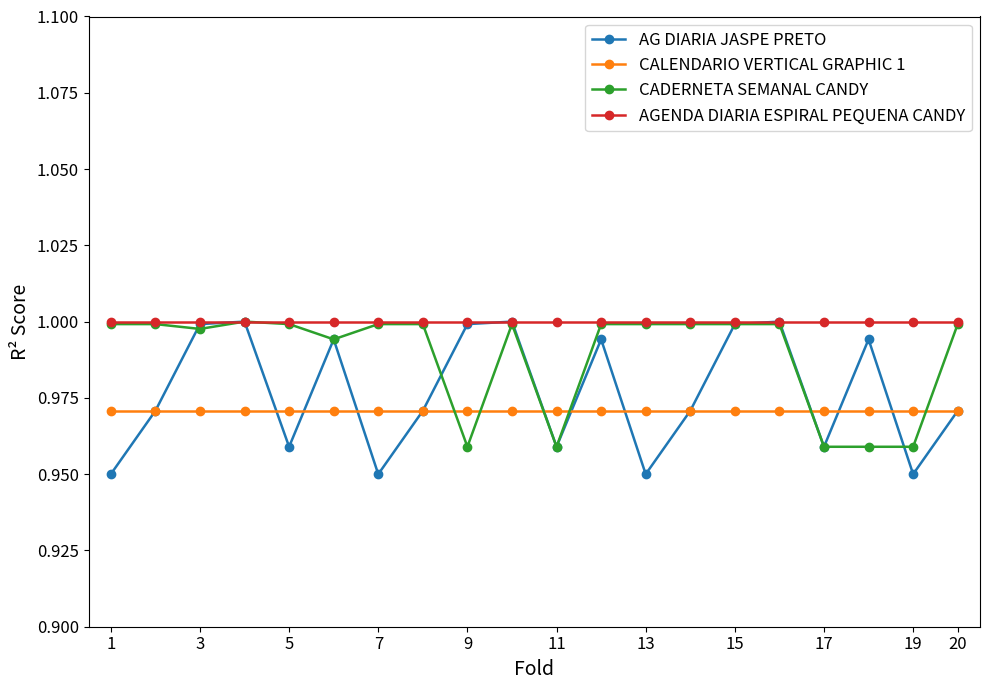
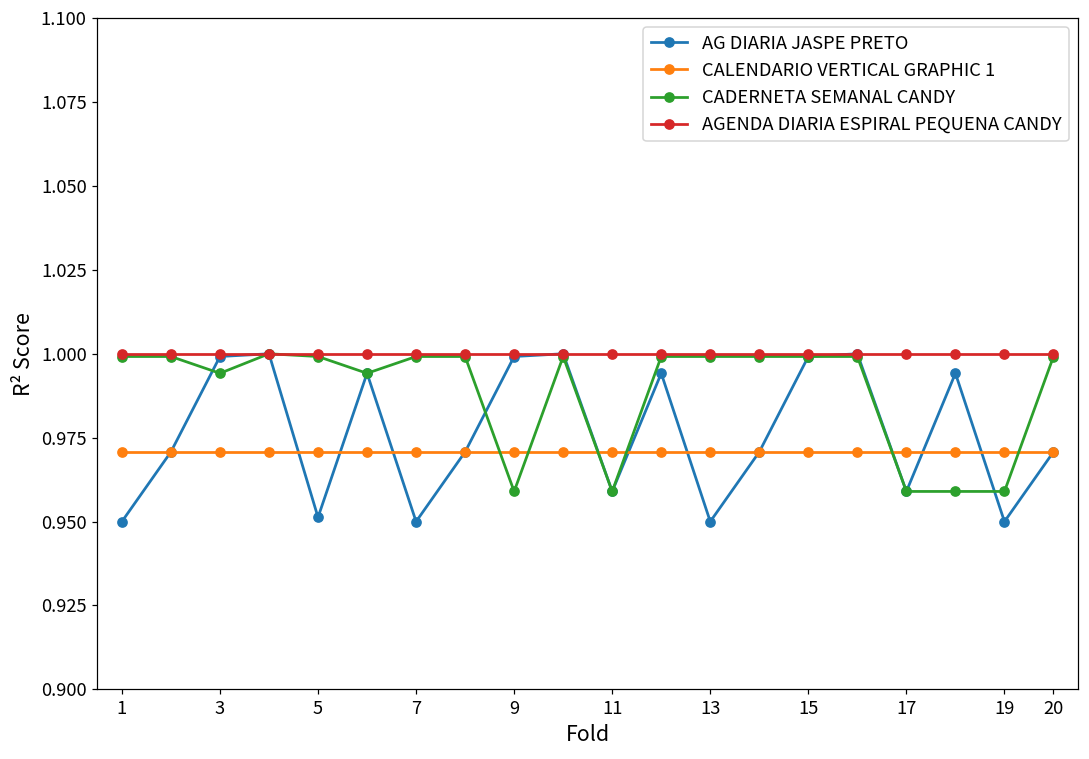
CADERNETA SEMANAL CANDY, 3: 0.998 -> 0.994
AG DIARIA JASPE PRETO, 5: 0.959 -> 0.951
